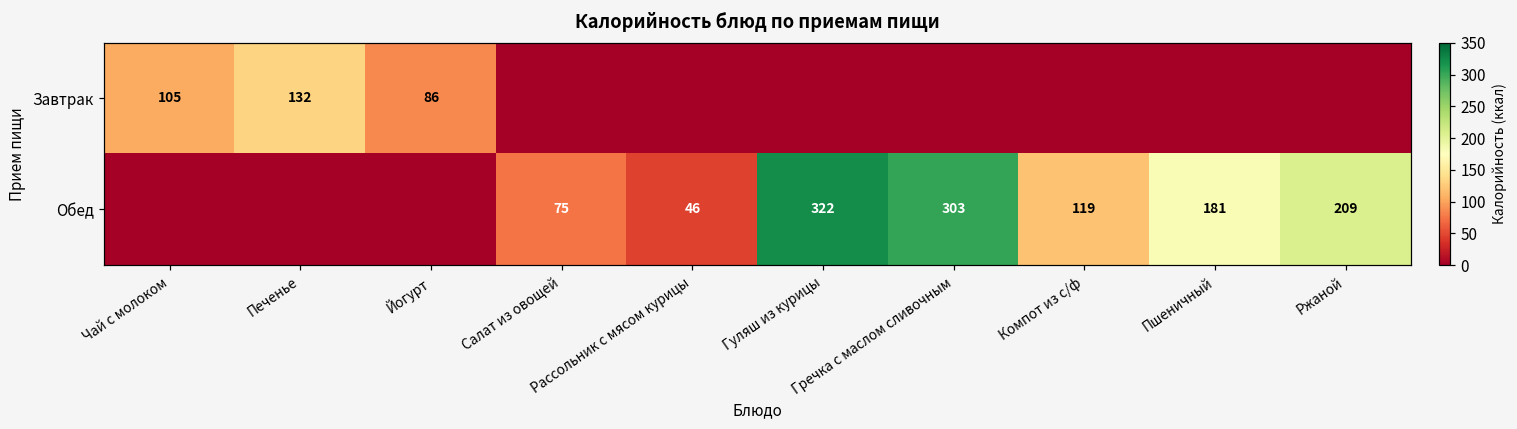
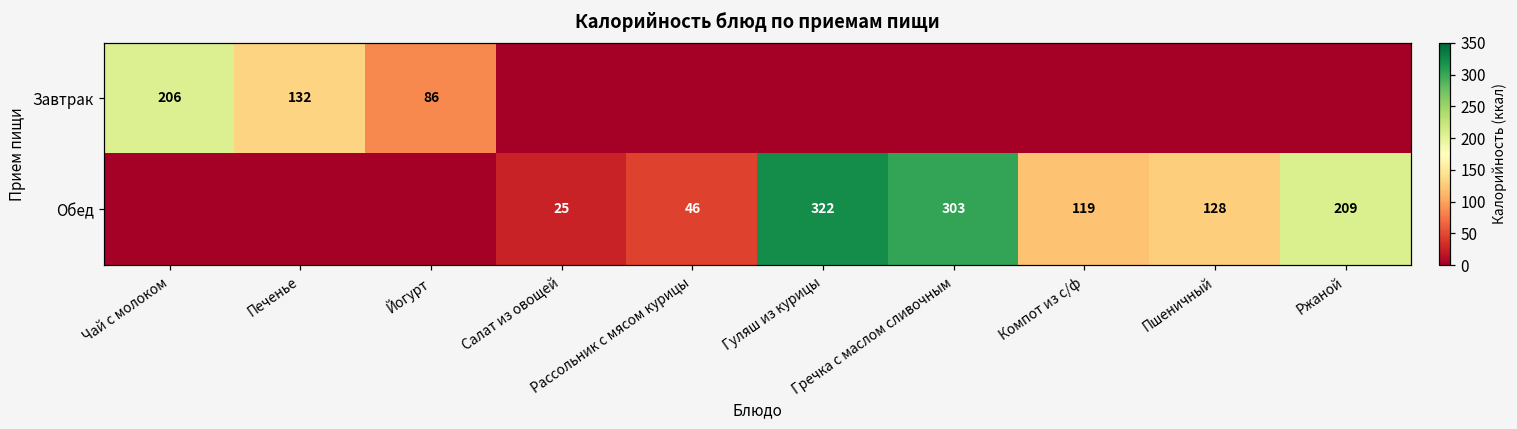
Завтрак, Чай с молоком: 105 -> 206
Обед, Салат из овощей: 75 -> 25
Обед, Пшеничный: 181 -> 128
